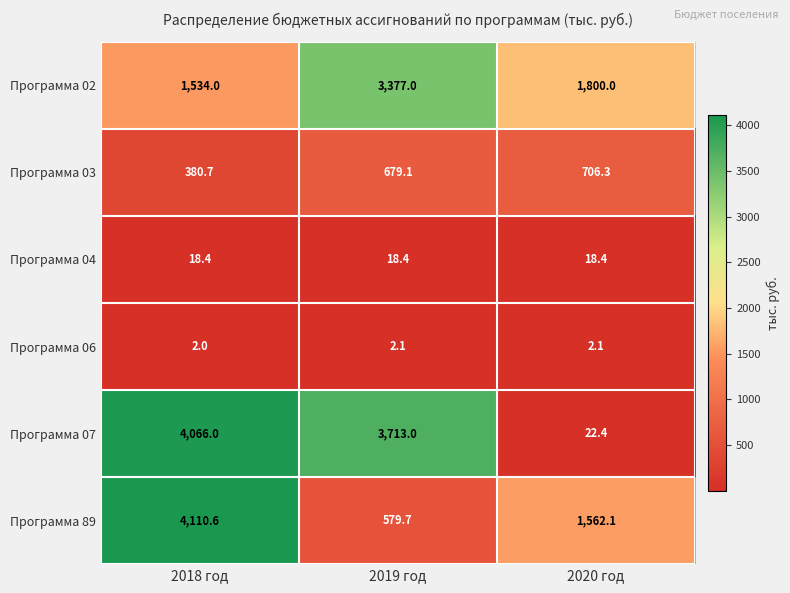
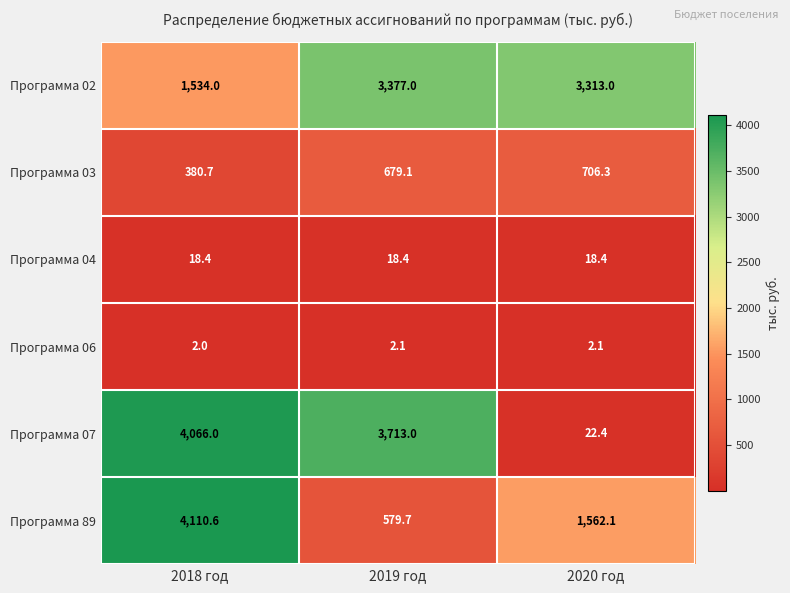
Программа 02, 2020 год: 1,800.0 -> 3,313.0
